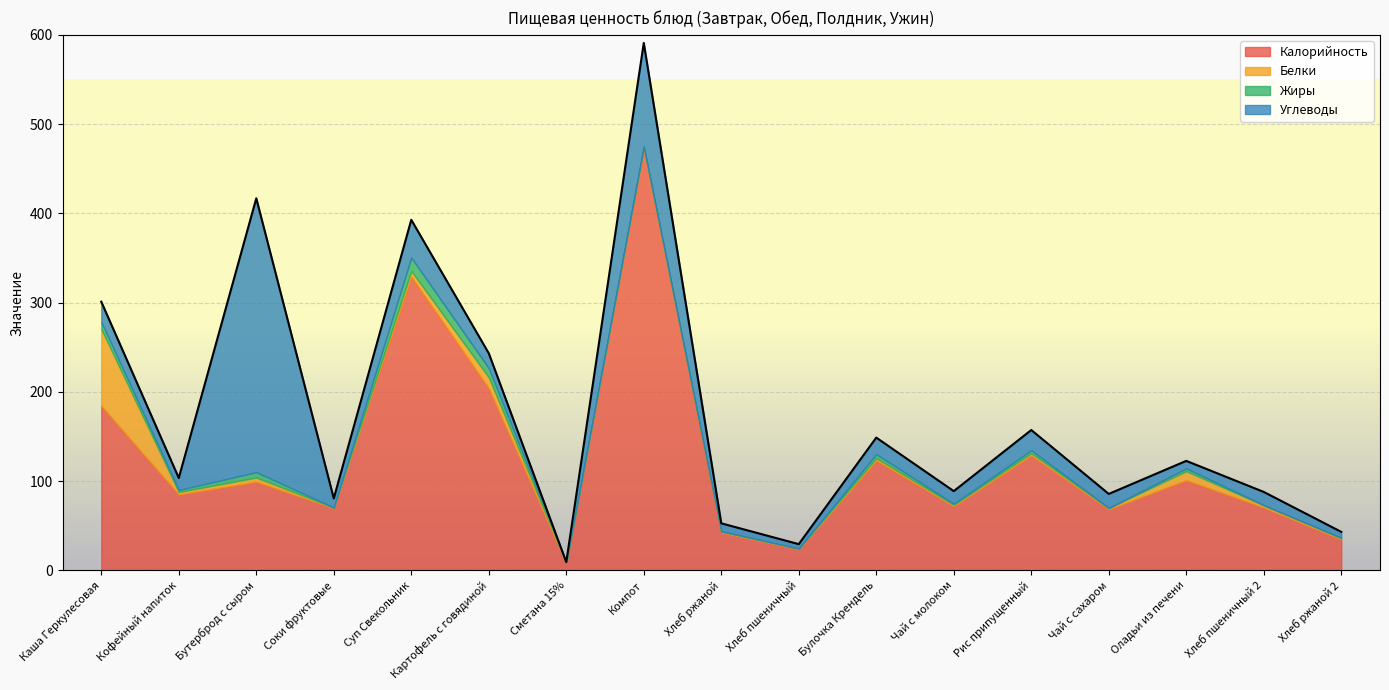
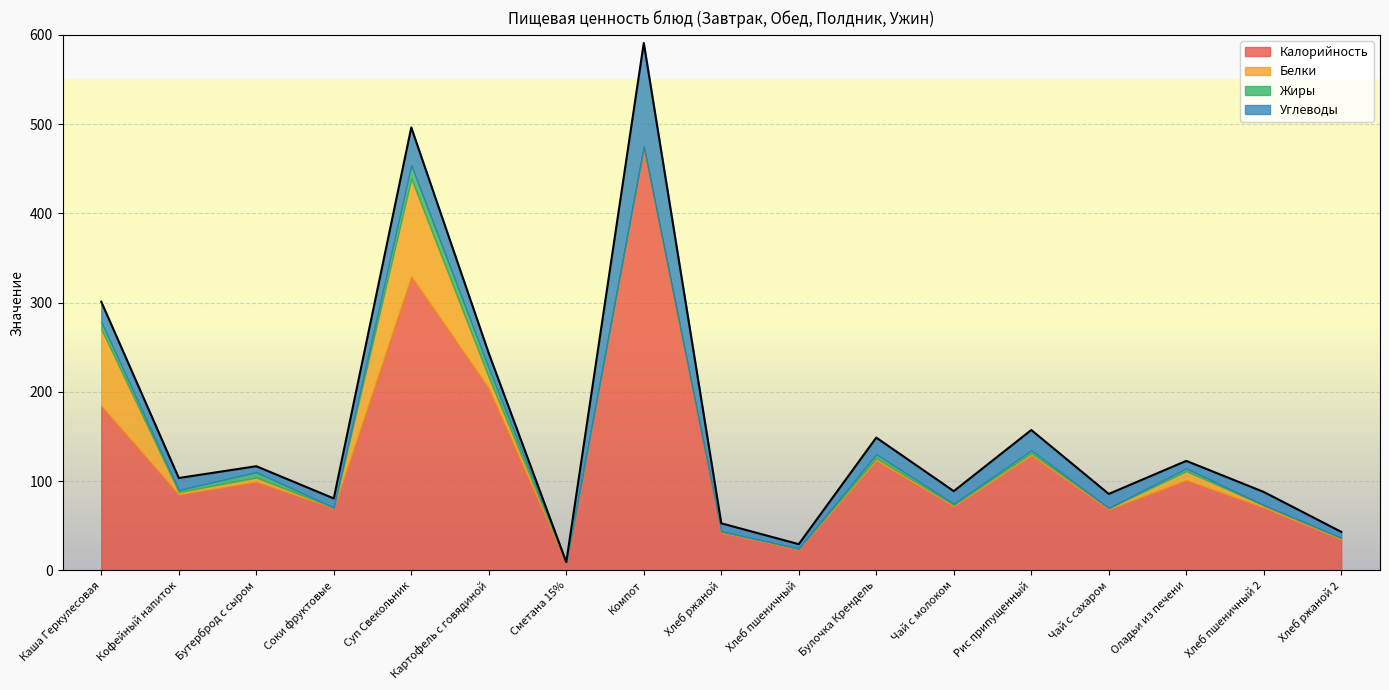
Углеводы, Бутерброд с сыром: 310 -> 10
Белки, Суп Свекольник: 10 -> 110
